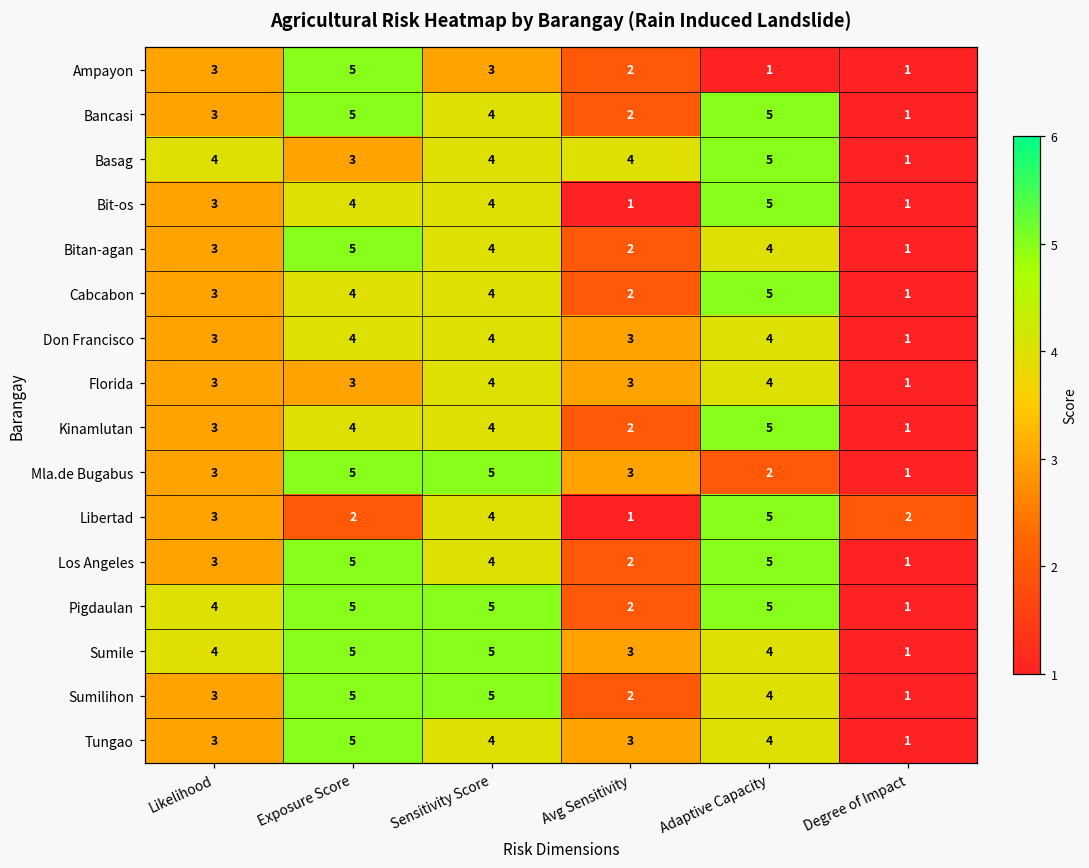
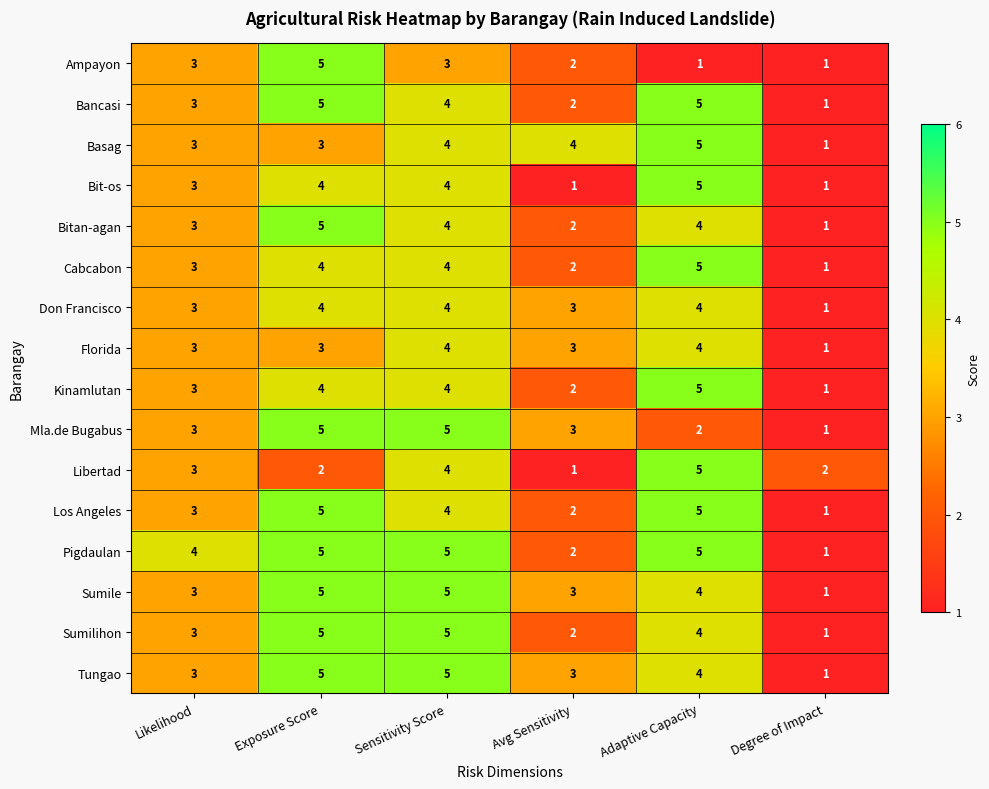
Basag, Likelihood: 4 -> 3
Sumile, Likelihood: 4 -> 3
Tungao, Sensitivity Score: 4 -> 5
